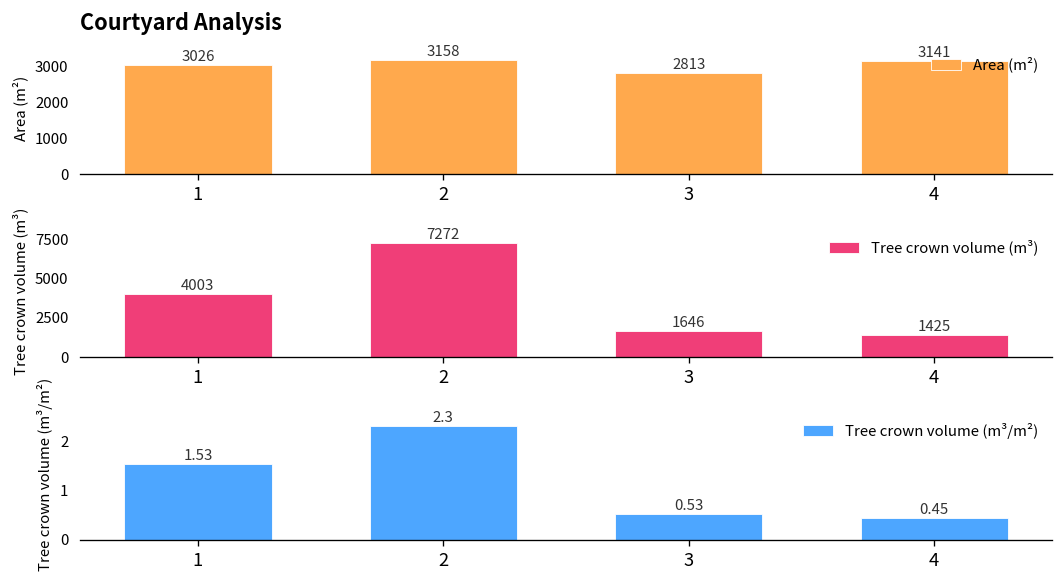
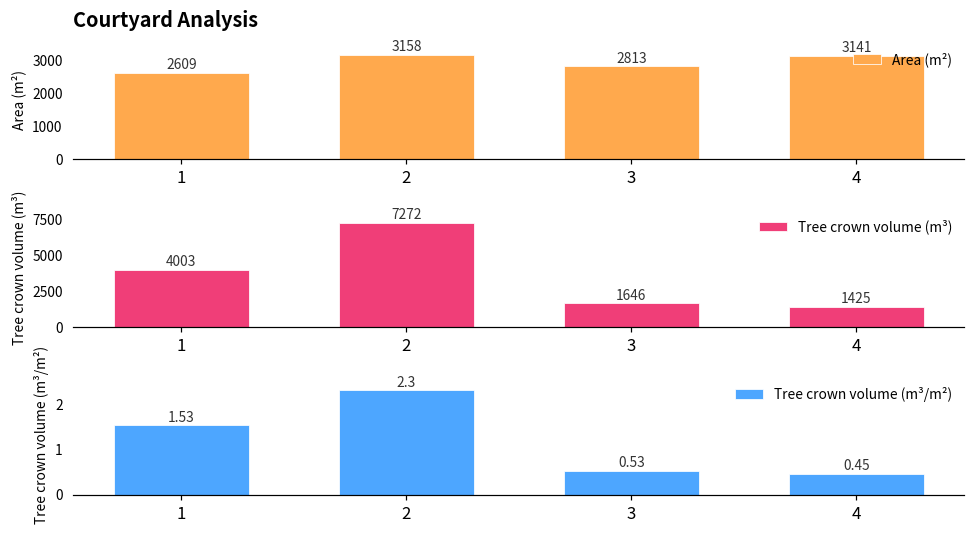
Courtyard Analysis, 1: 3026 -> 2609
